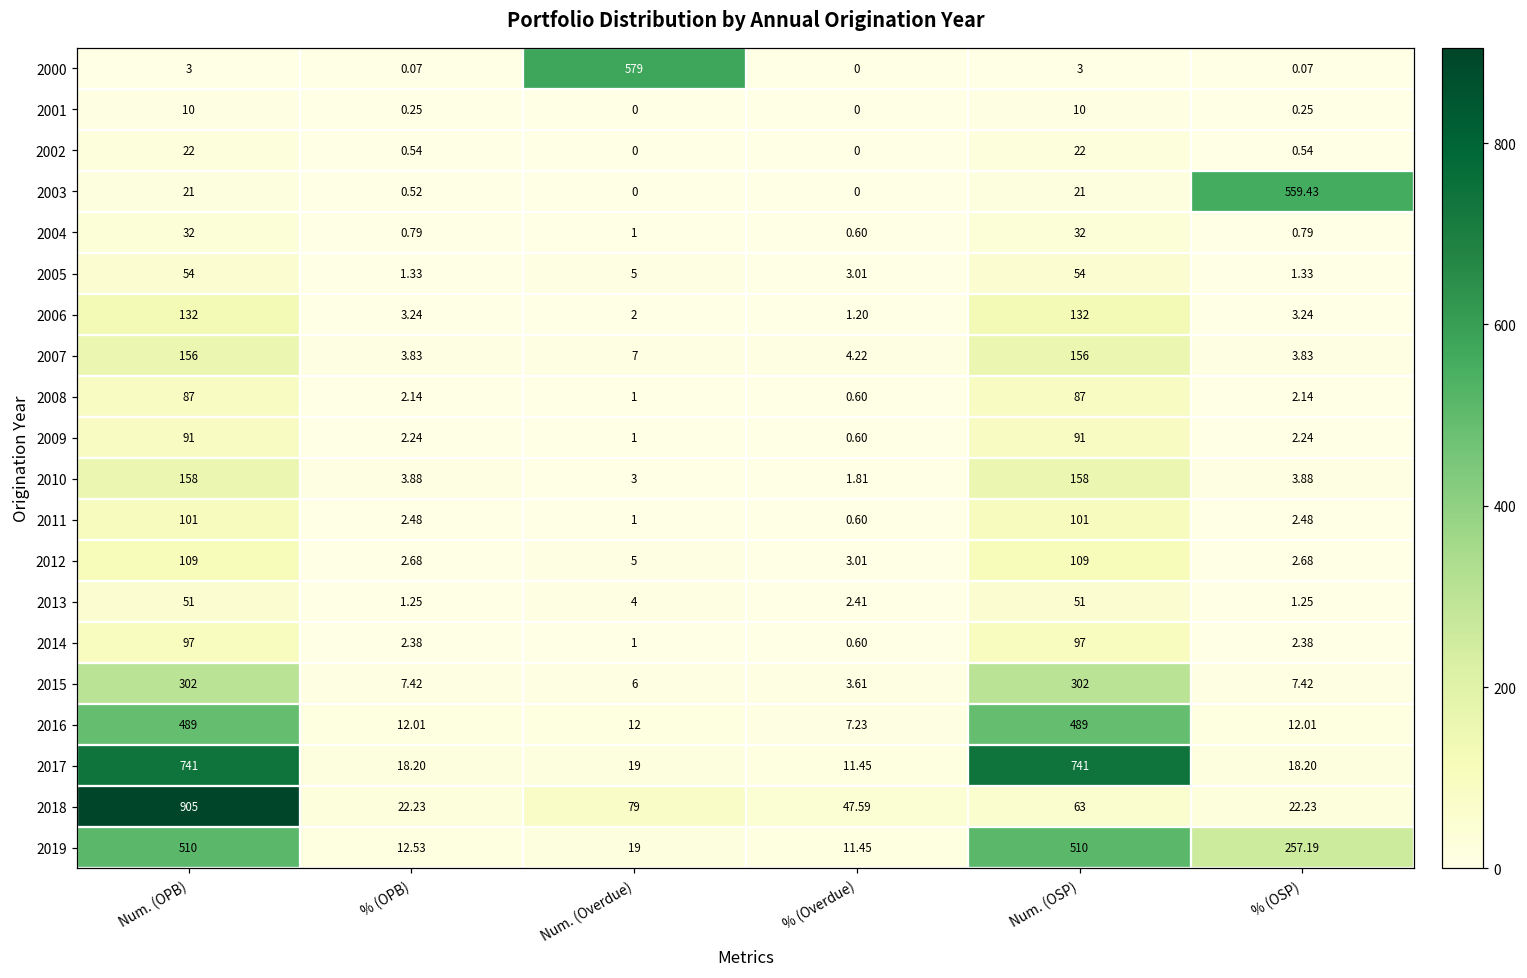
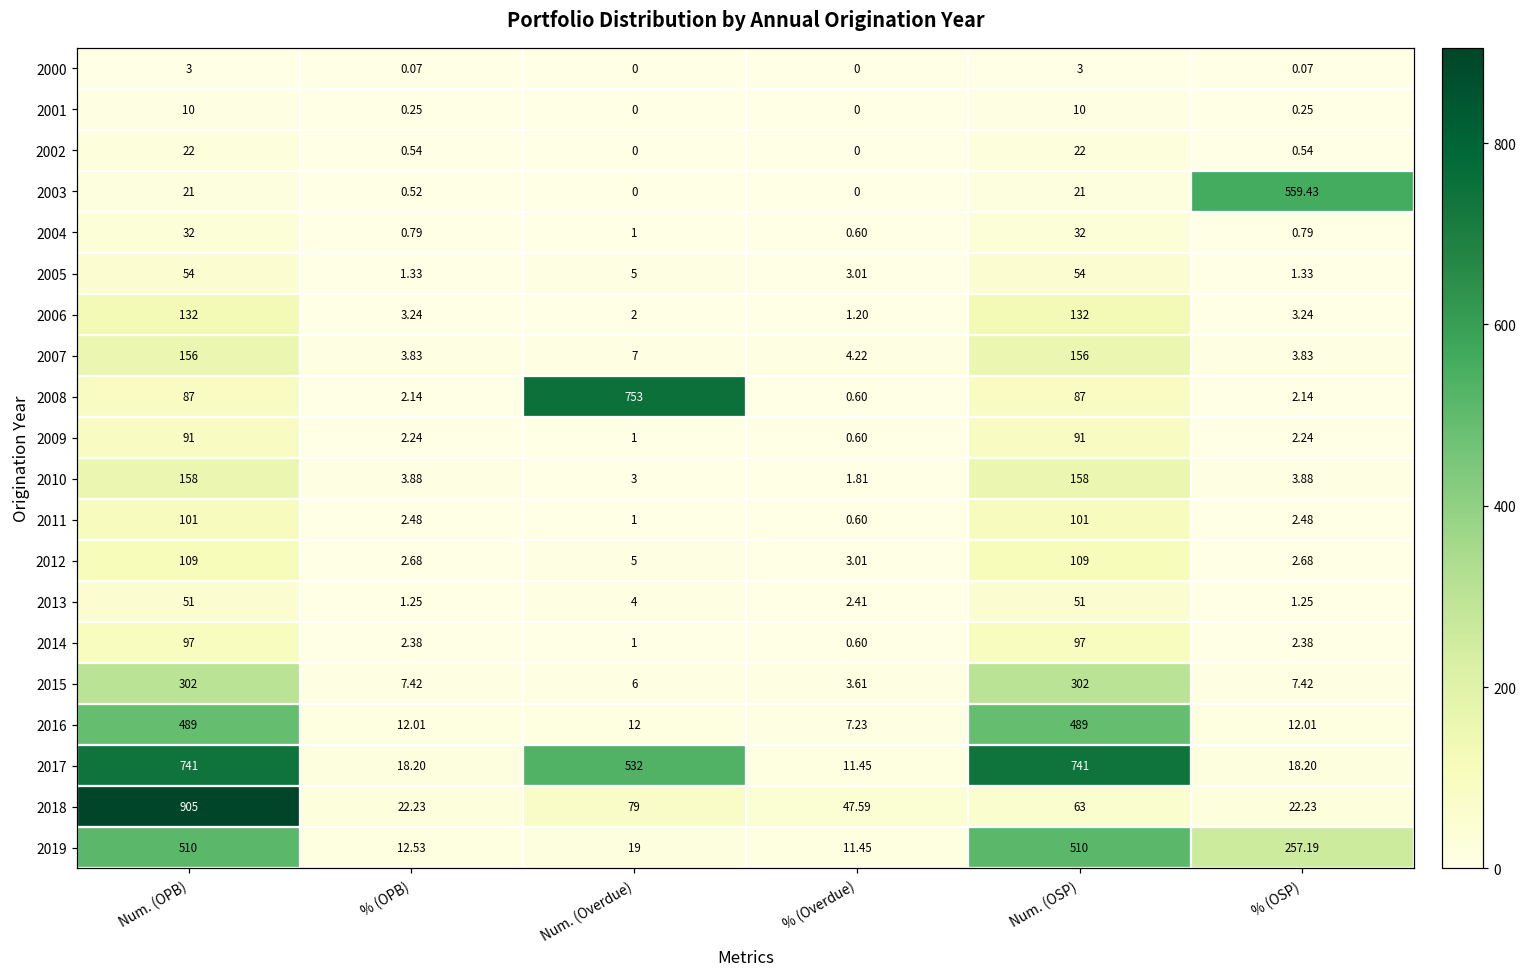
2000, Num. (Overdue): 579 -> 0
2008, Num. (Overdue): 1 -> 753
2017, Num. (Overdue): 19 -> 532
